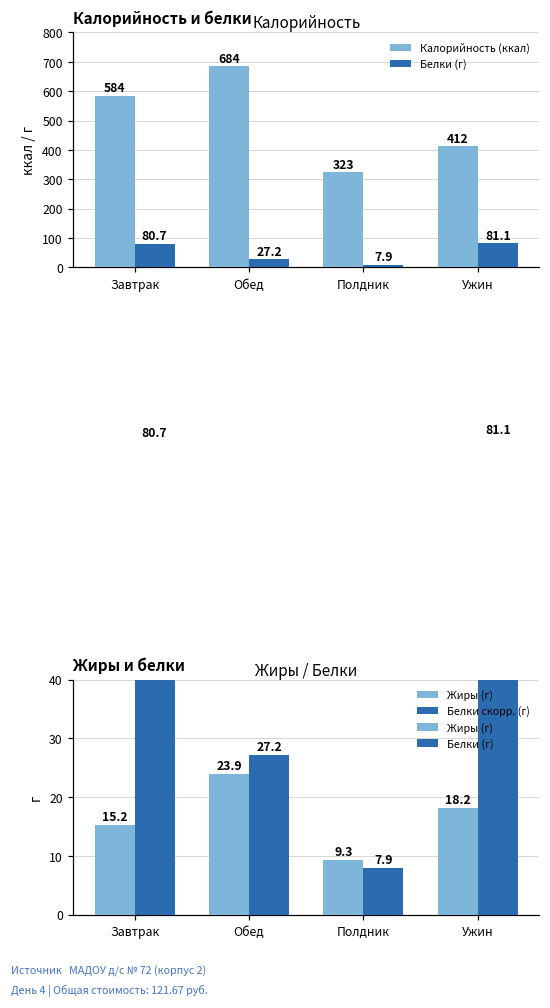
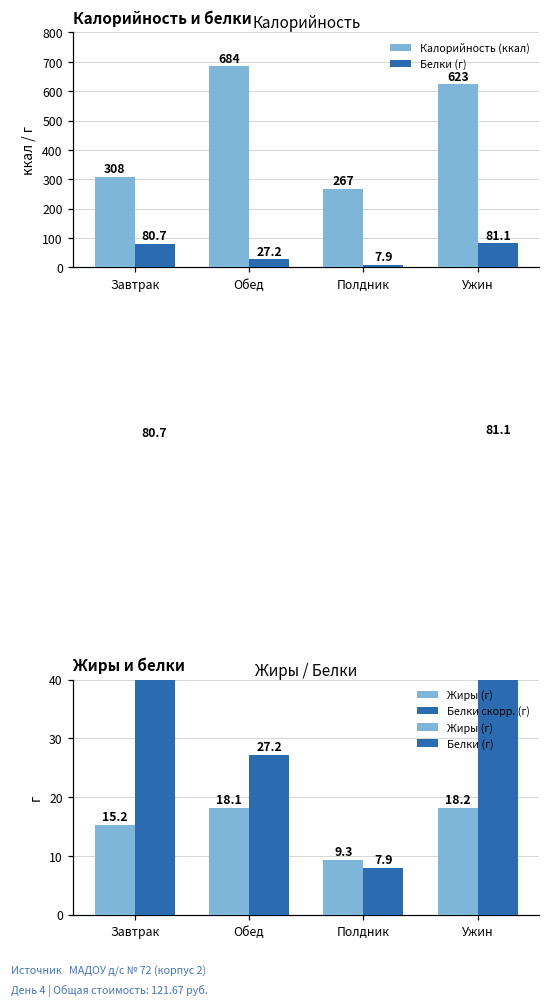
Калорийность и белки, Калорийность (ккал), Завтрак: 584 -> 308
Калорийность и белки, Калорийность (ккал), Полдник: 323 -> 267
Калорийность и белки, Калорийность (ккал), Ужин: 412 -> 623
Жиры и белки, Жиры (г), Обед: 23.9 -> 18.1
